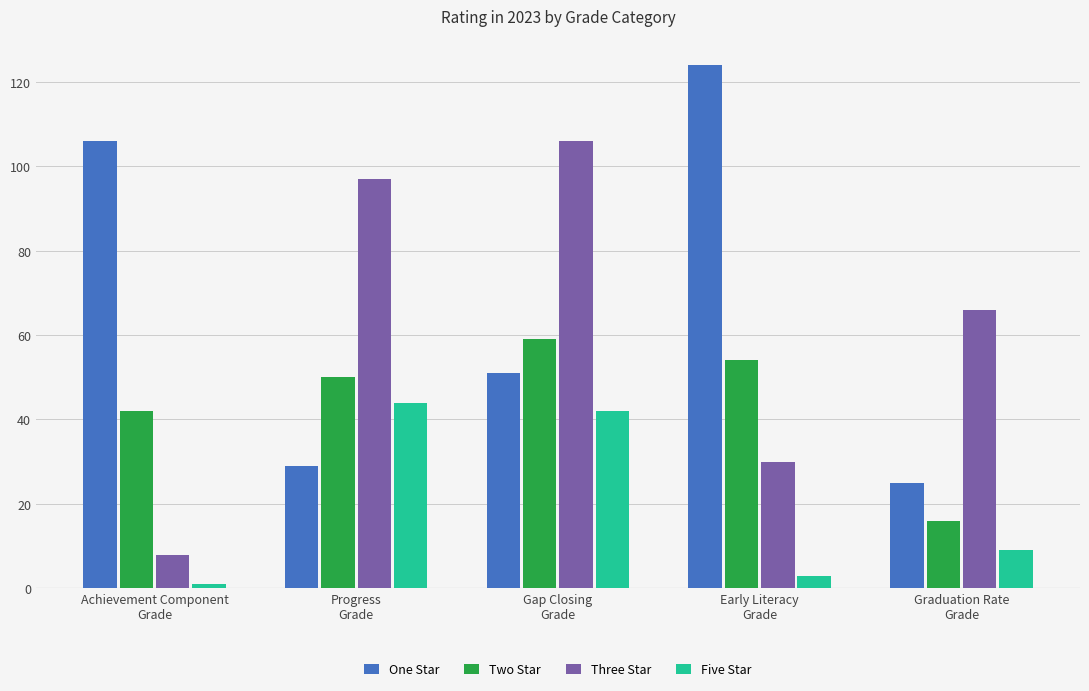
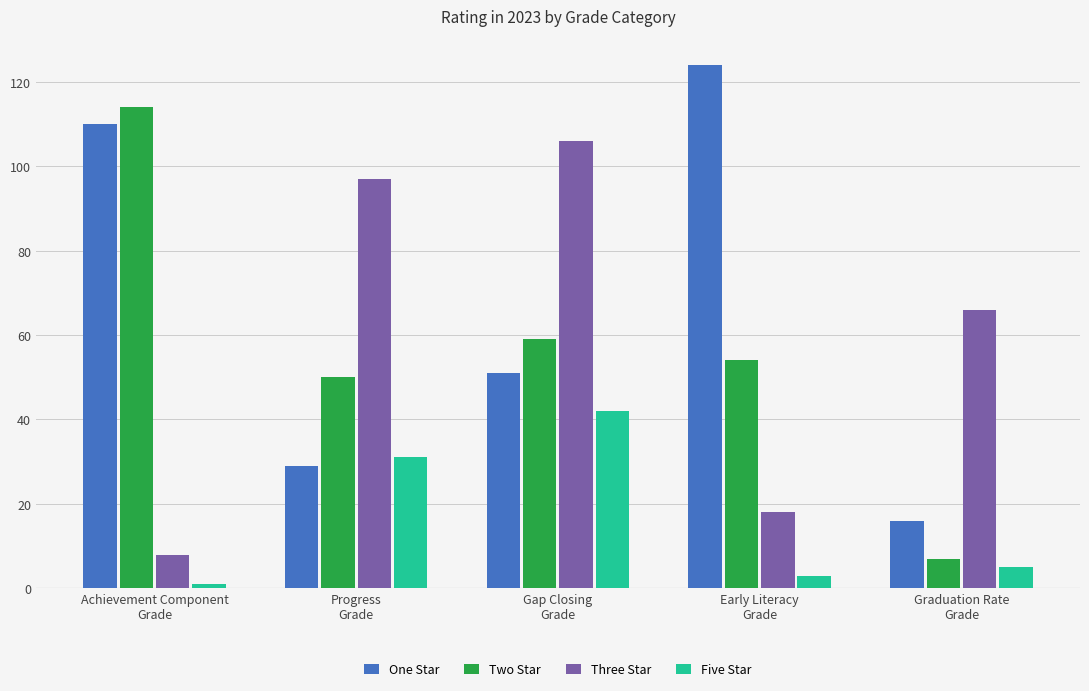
One Star, Achievement Component Grade: 106 -> 110
Two Star, Achievement Component Grade: 42 -> 114
Five Star, Progress Grade: 44 -> 31
Three Star, Early Literacy Grade: 30 -> 18
One Star, Graduation Rate Grade: 25 -> 16
Two Star, Graduation Rate Grade: 16 -> 7
Five Star, Graduation Rate Grade: 9 -> 5
